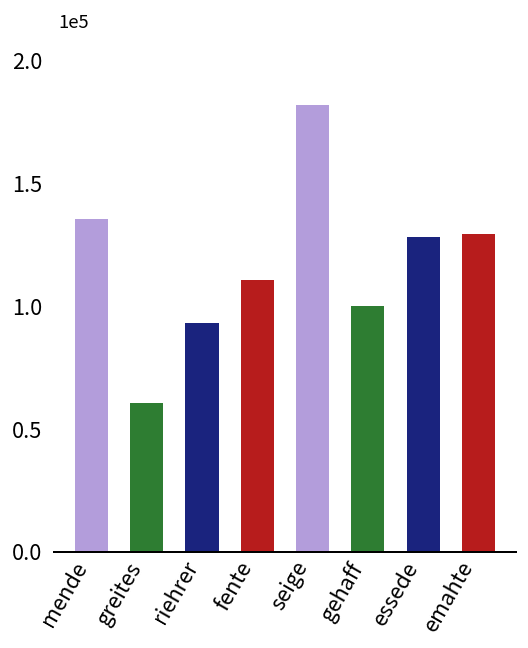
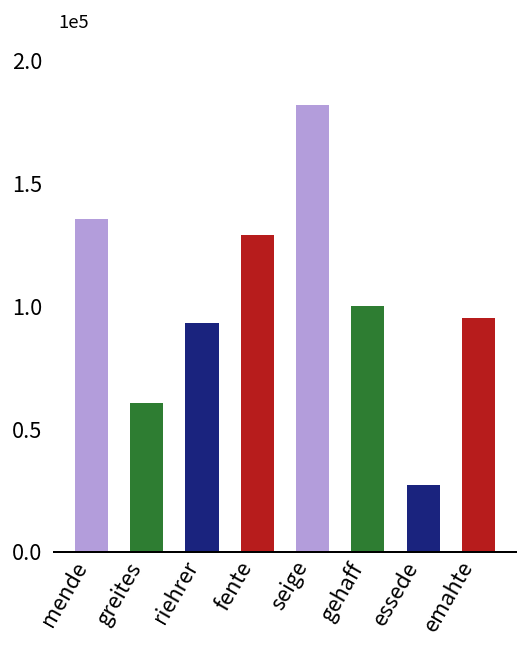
fente: 1.10 -> 1.29
essede: 1.28 -> 0.27
emahte: 1.29 -> 0.95
